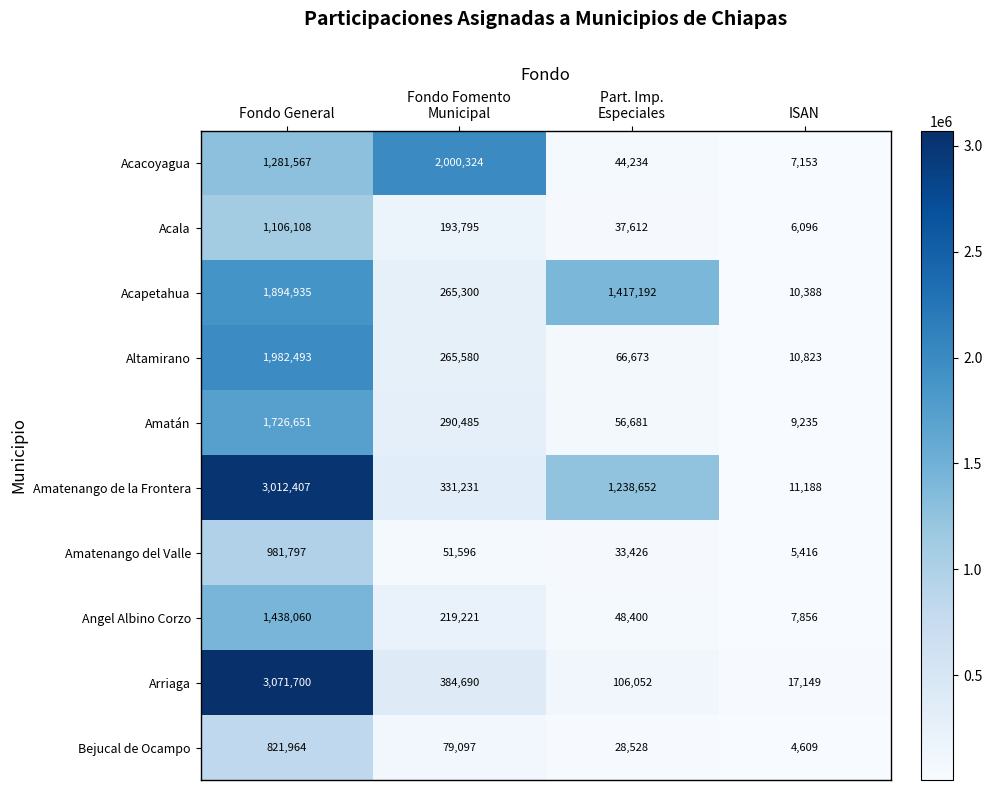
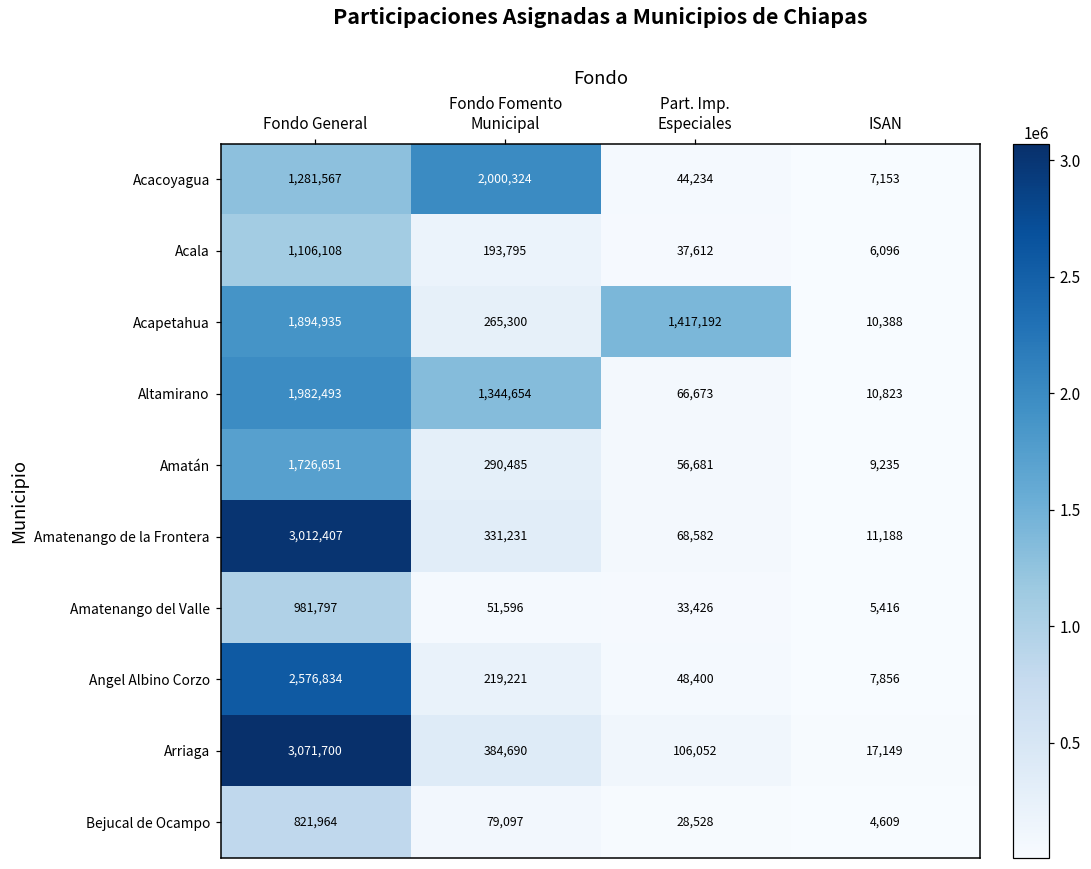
Altamirano, Fondo Fomento Municipal: 265,580 -> 1,344,654
Amatenango de la Frontera, Part. Imp. Especiales: 1,238,652 -> 68,582
Angel Albino Corzo, Fondo General: 1,438,060 -> 2,576,834
